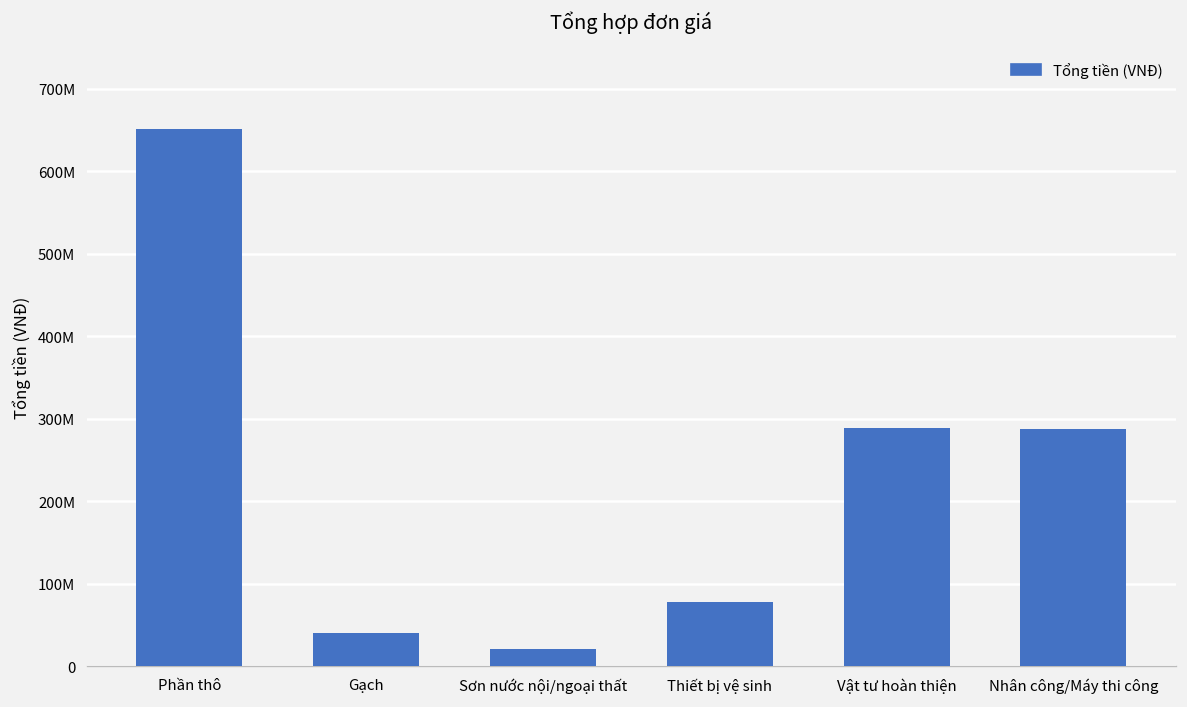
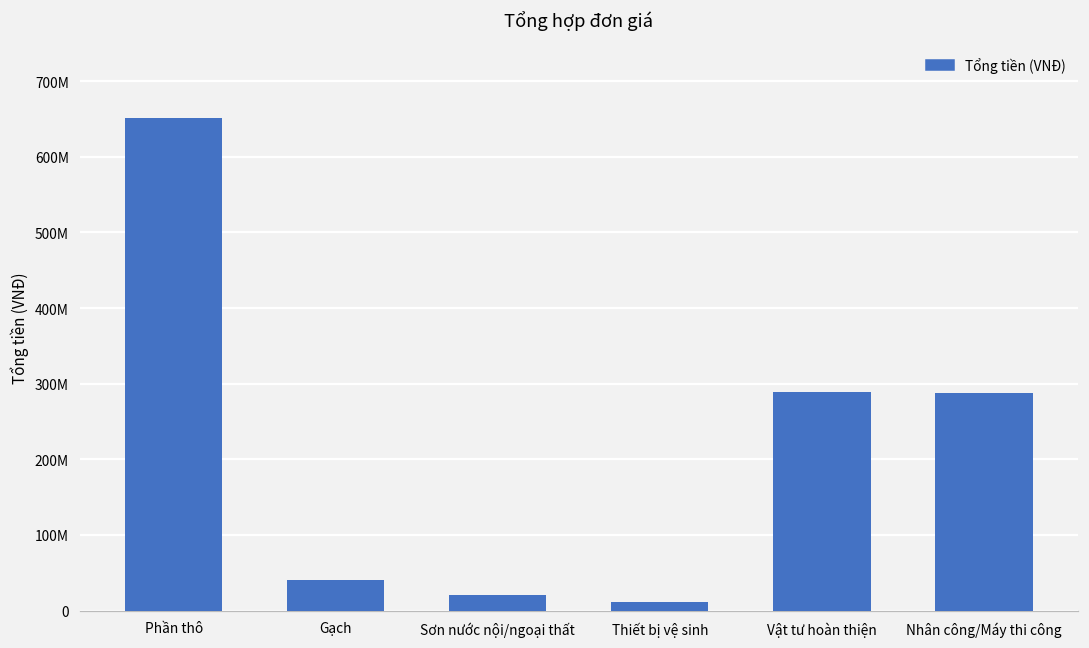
Thiết bị vệ sinh: 80000000 -> 10000000
